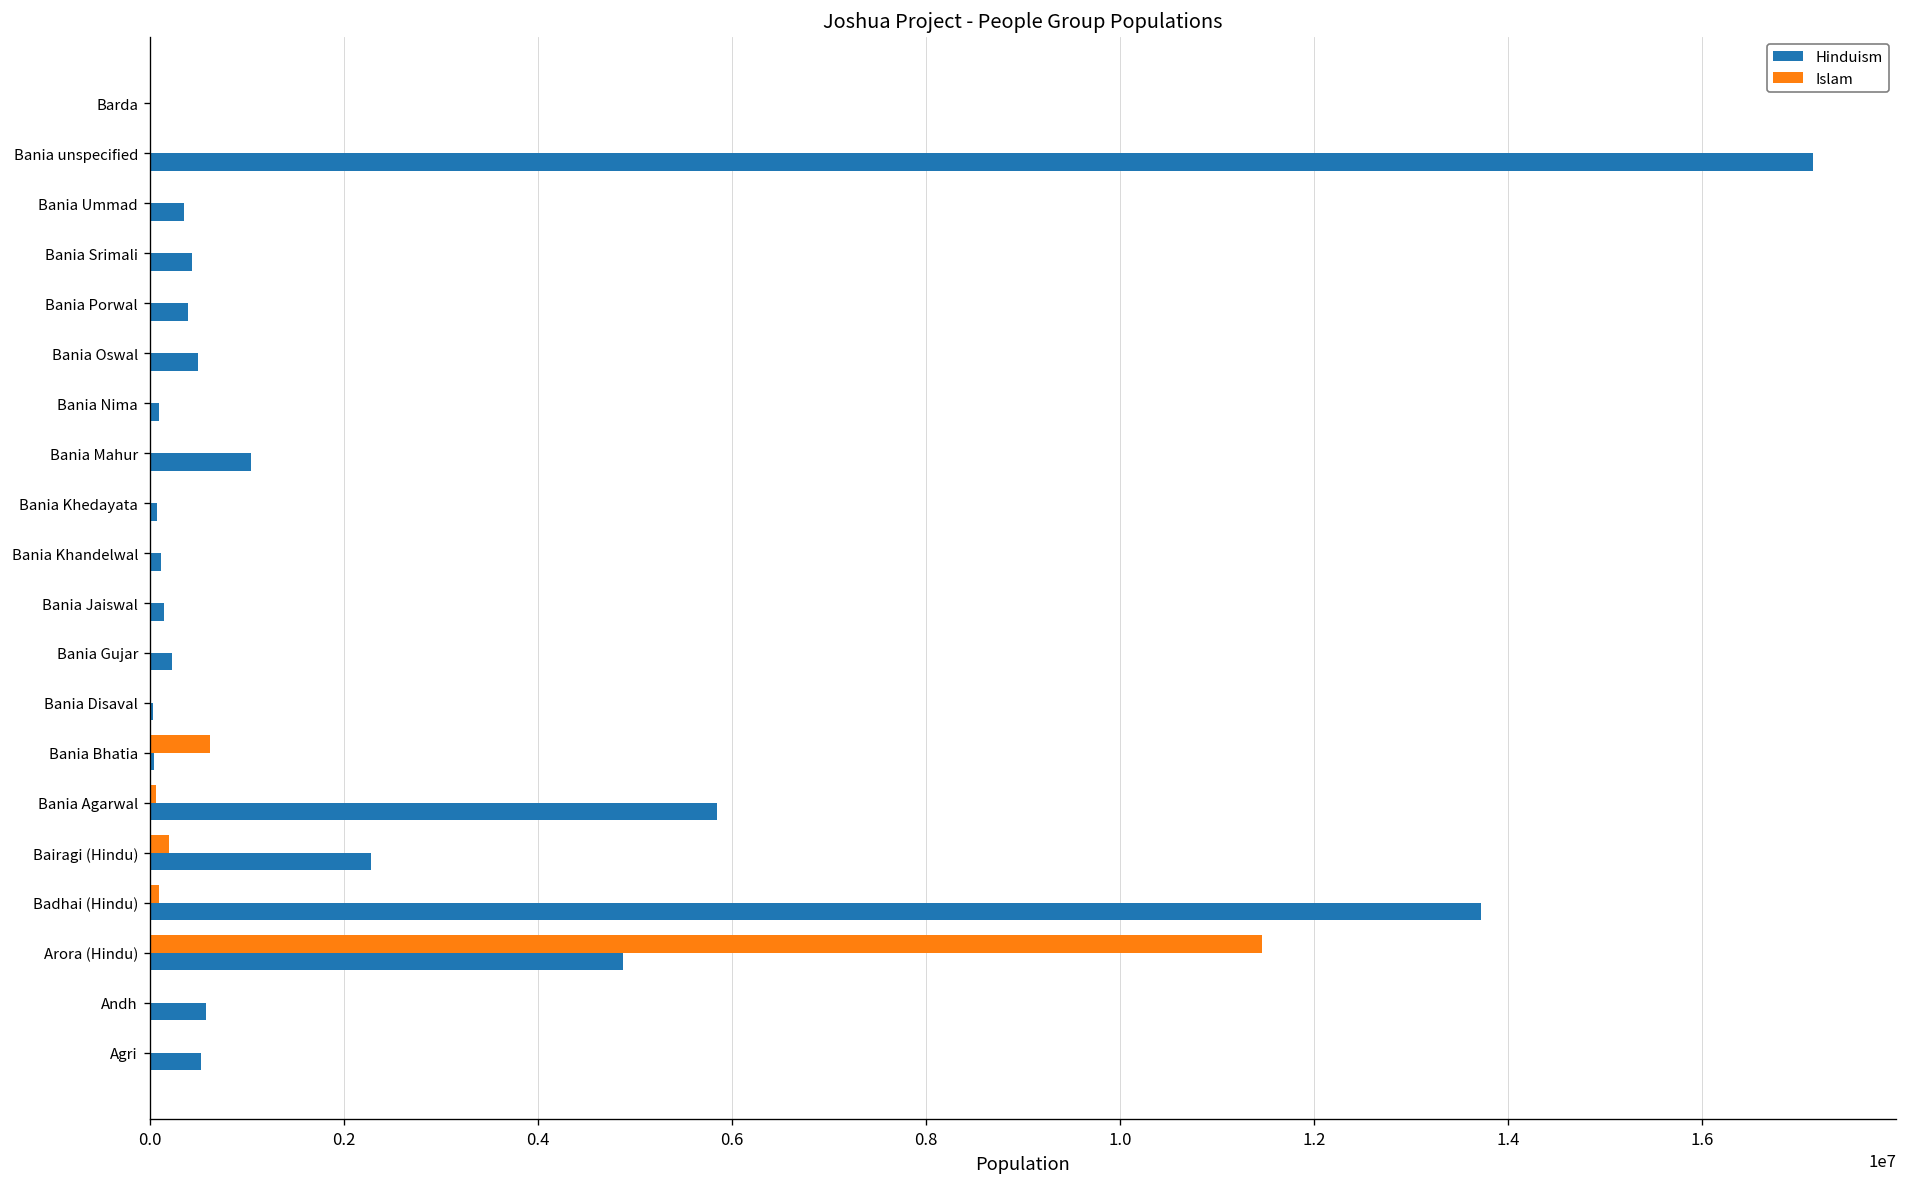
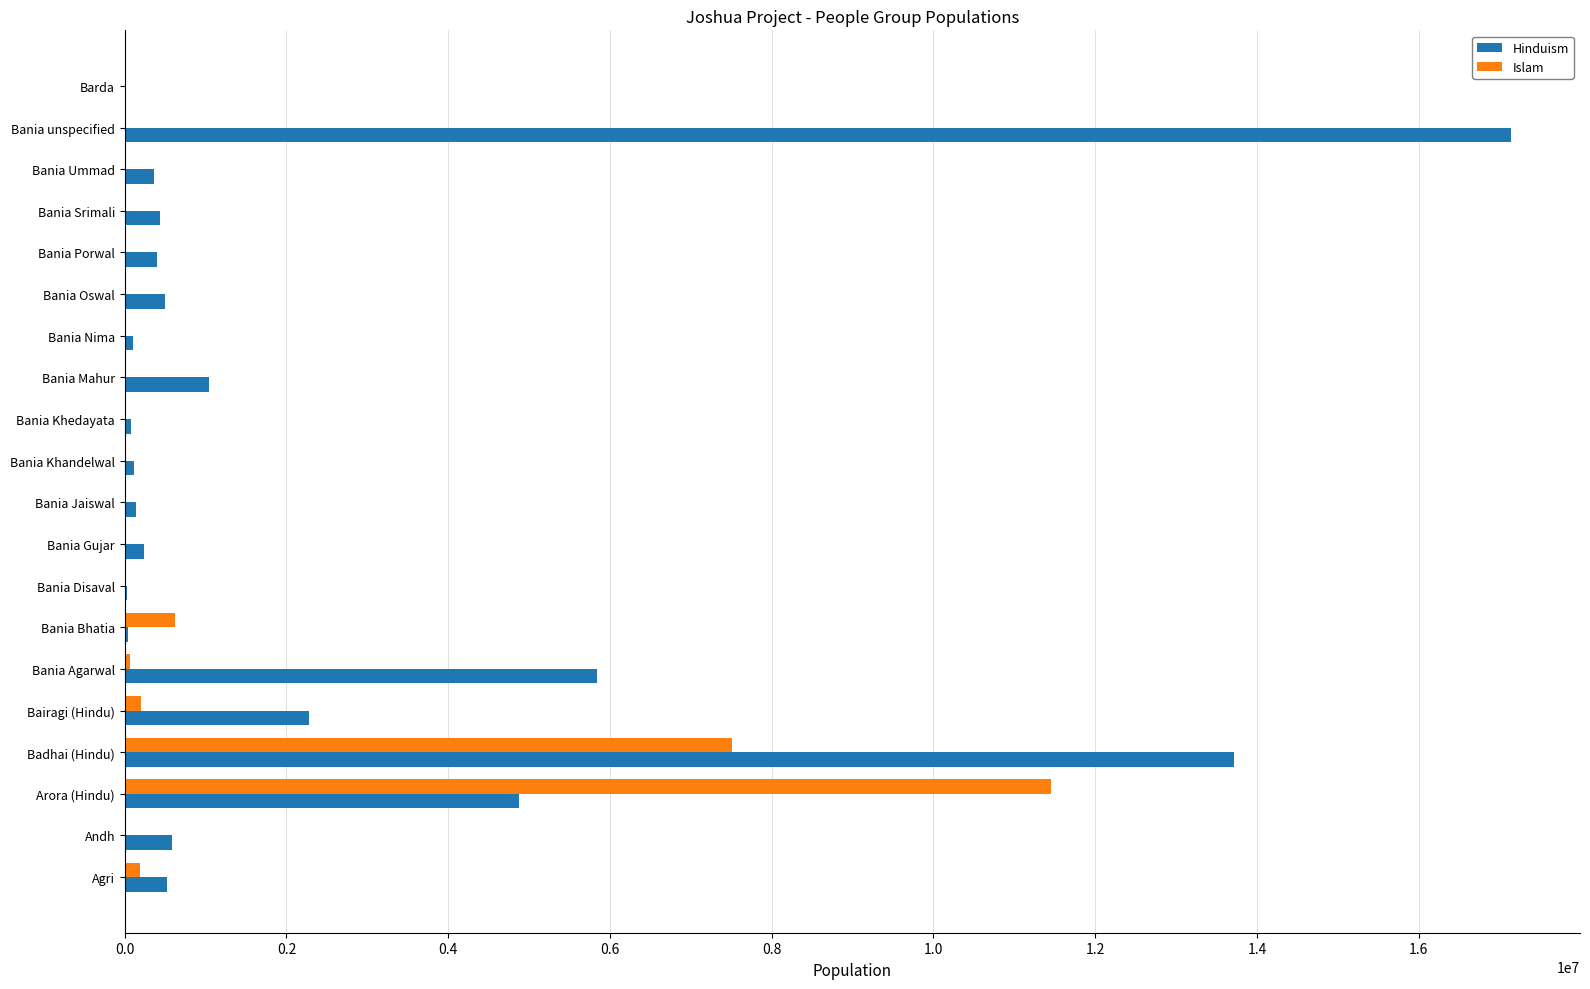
Islam, Badhai (Hindu): 100000 -> 7500000
Islam, Agri: 0 -> 200000
